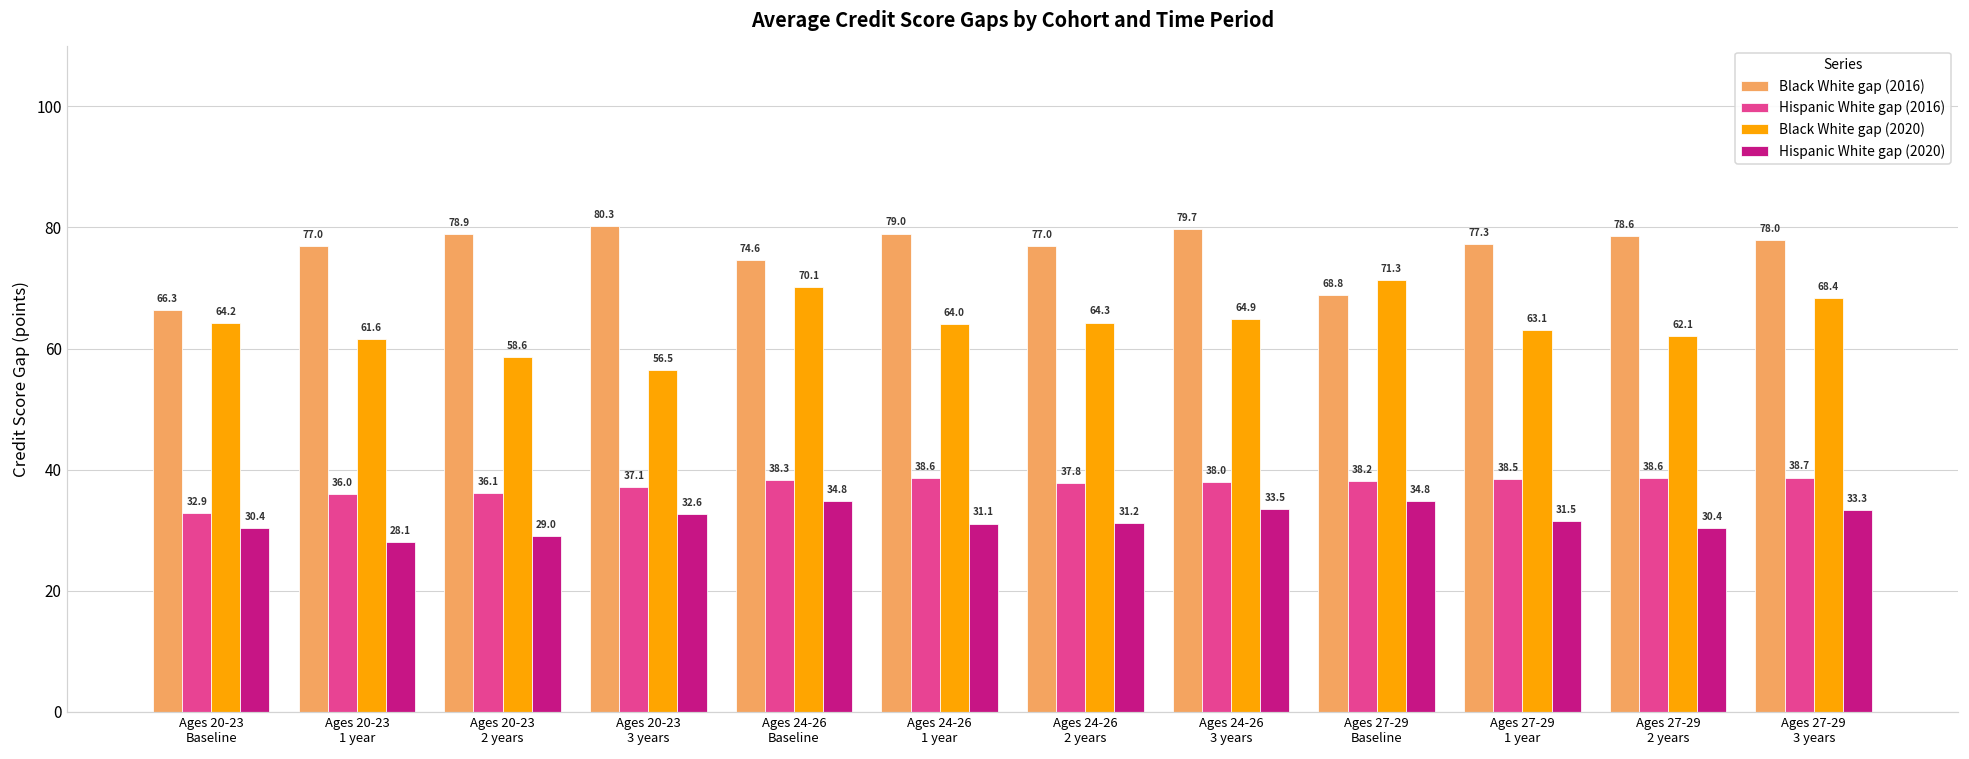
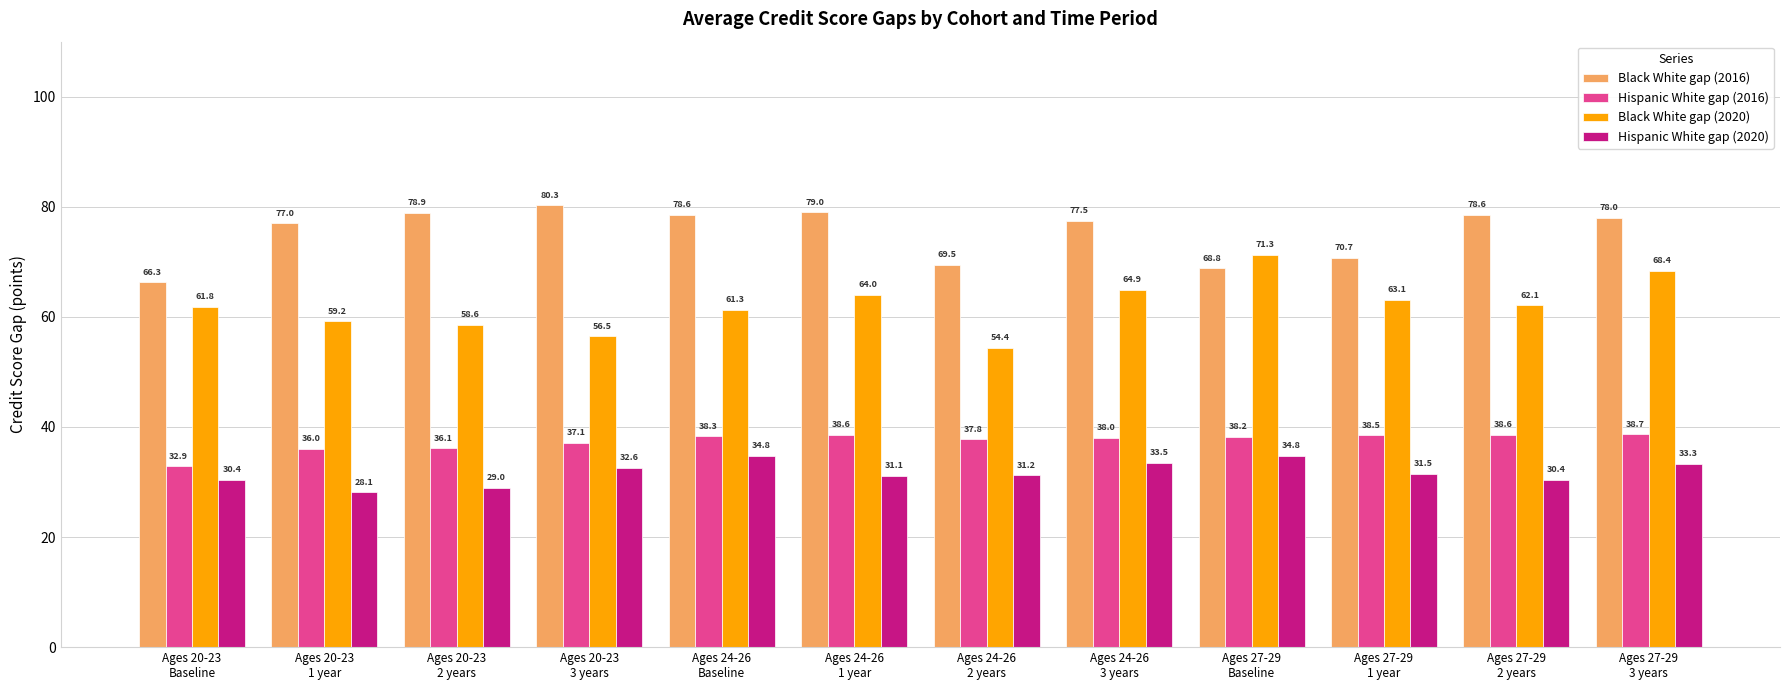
Black White gap (2020), Ages 20-23 Baseline: 64.2 -> 61.8
Black White gap (2020), Ages 20-23 1 year: 61.6 -> 59.2
Black White gap (2016), Ages 24-26 Baseline: 74.6 -> 78.6
Black White gap (2020), Ages 24-26 Baseline: 70.1 -> 61.3
Black White gap (2016), Ages 24-26 2 years: 77.0 -> 69.5
Black White gap (2020), Ages 24-26 2 years: 64.3 -> 54.4
Black White gap (2016), Ages 24-26 3 years: 79.7 -> 77.5
Black White gap (2016), Ages 27-29 1 year: 77.3 -> 70.7
